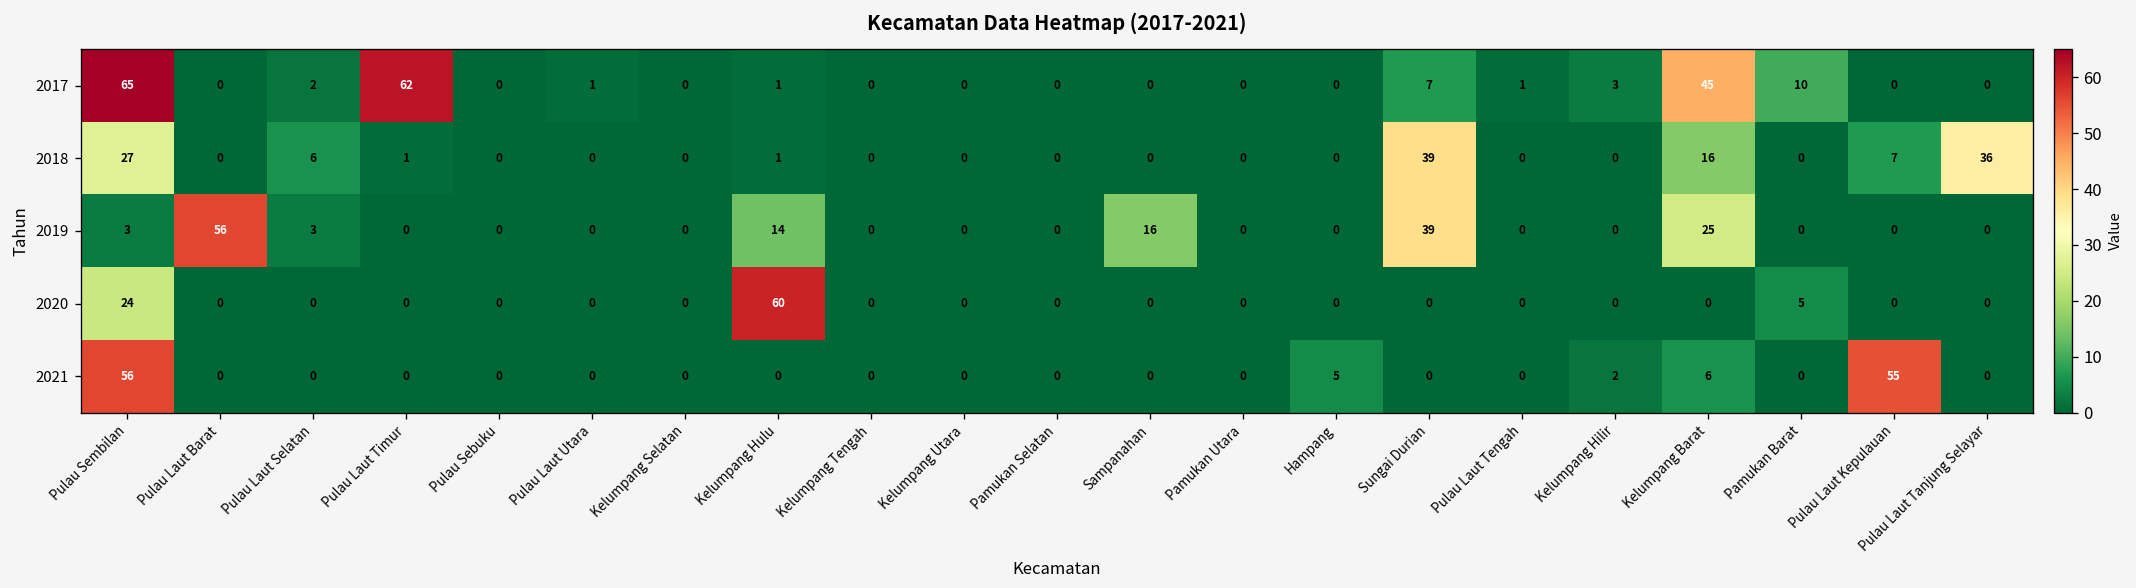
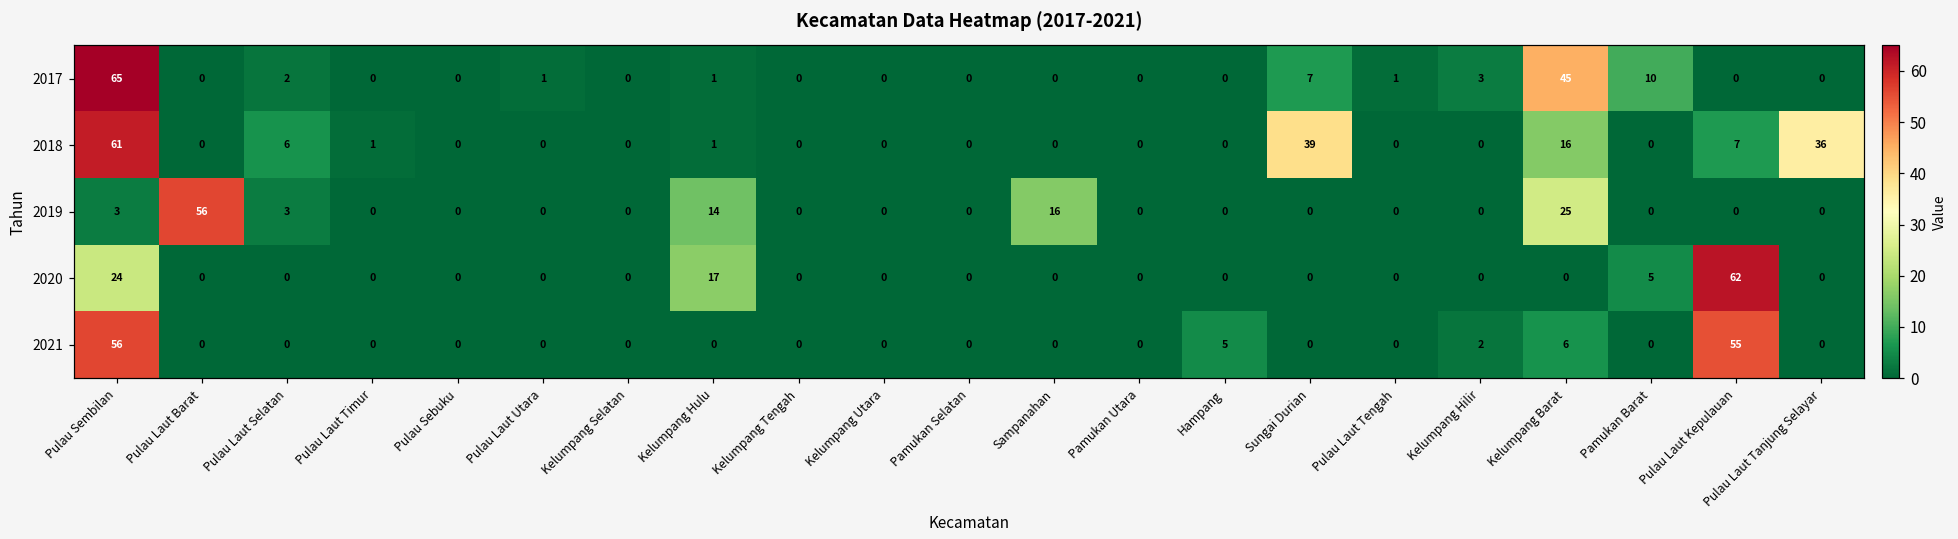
2017, Pulau Laut Timur: 62 -> 0
2018, Pulau Sembilan: 27 -> 61
2019, Sungai Durian: 39 -> 0
2020, Kelumpang Hulu: 60 -> 17
2020, Pulau Laut Kepulauan: 0 -> 62
